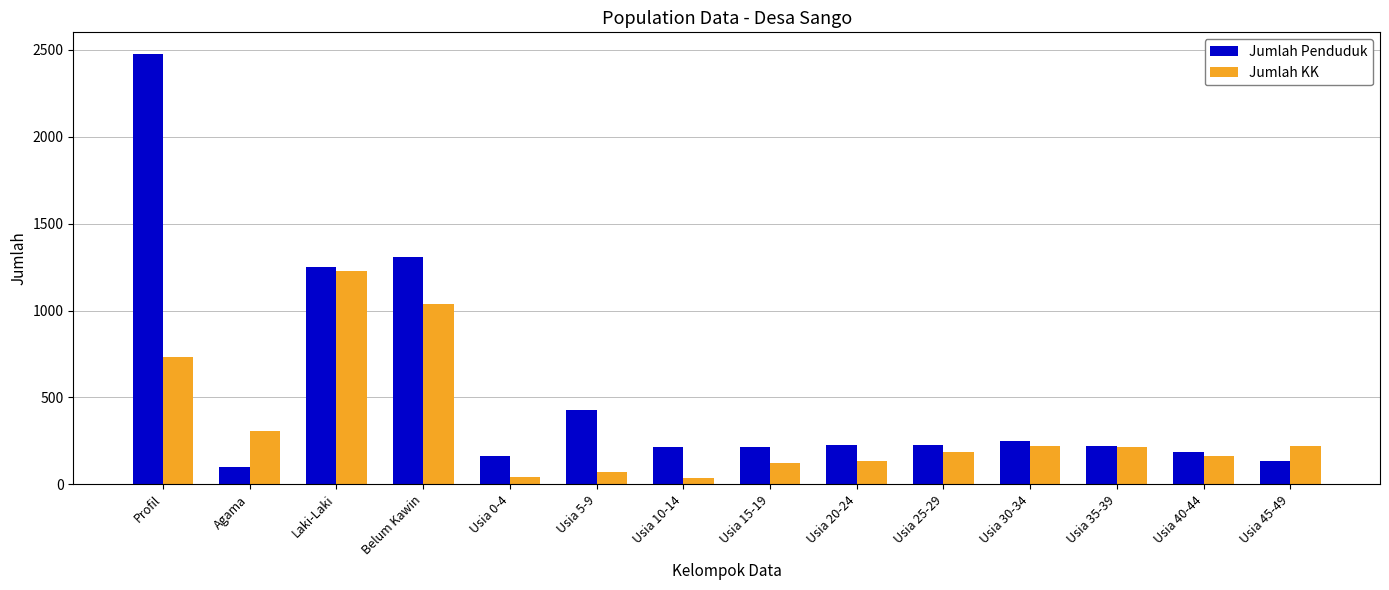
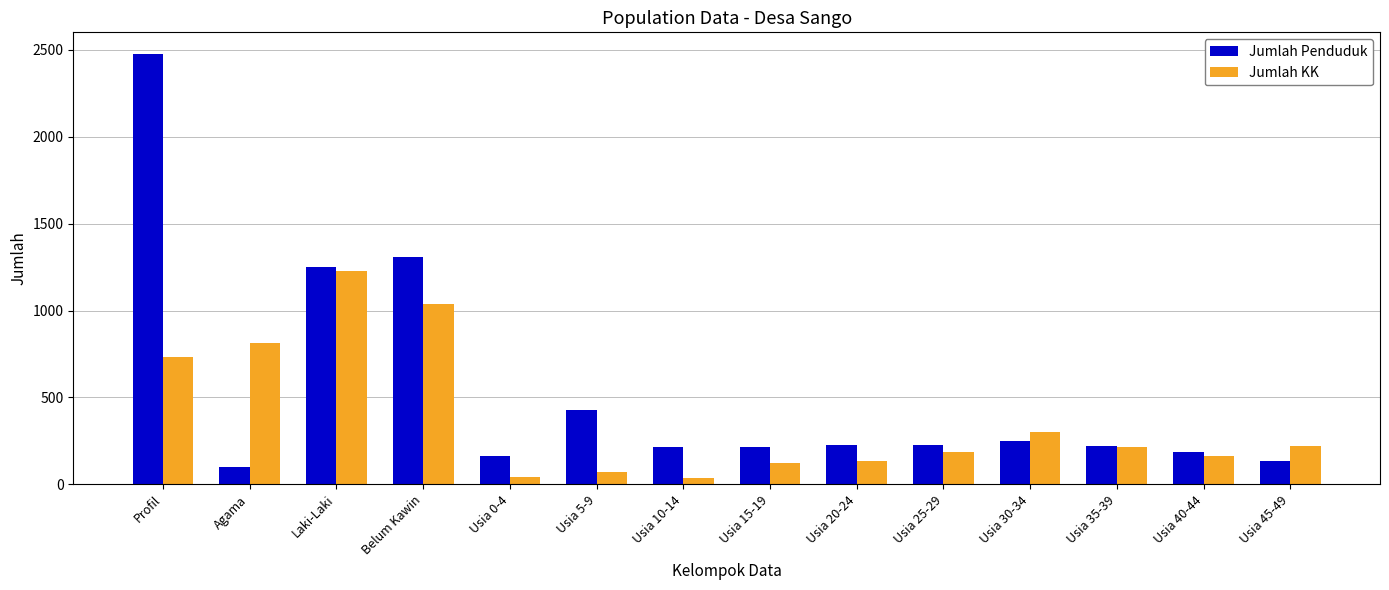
Jumlah KK, Agama: 310 -> 810
Jumlah KK, Usia 30-34: 220 -> 300
